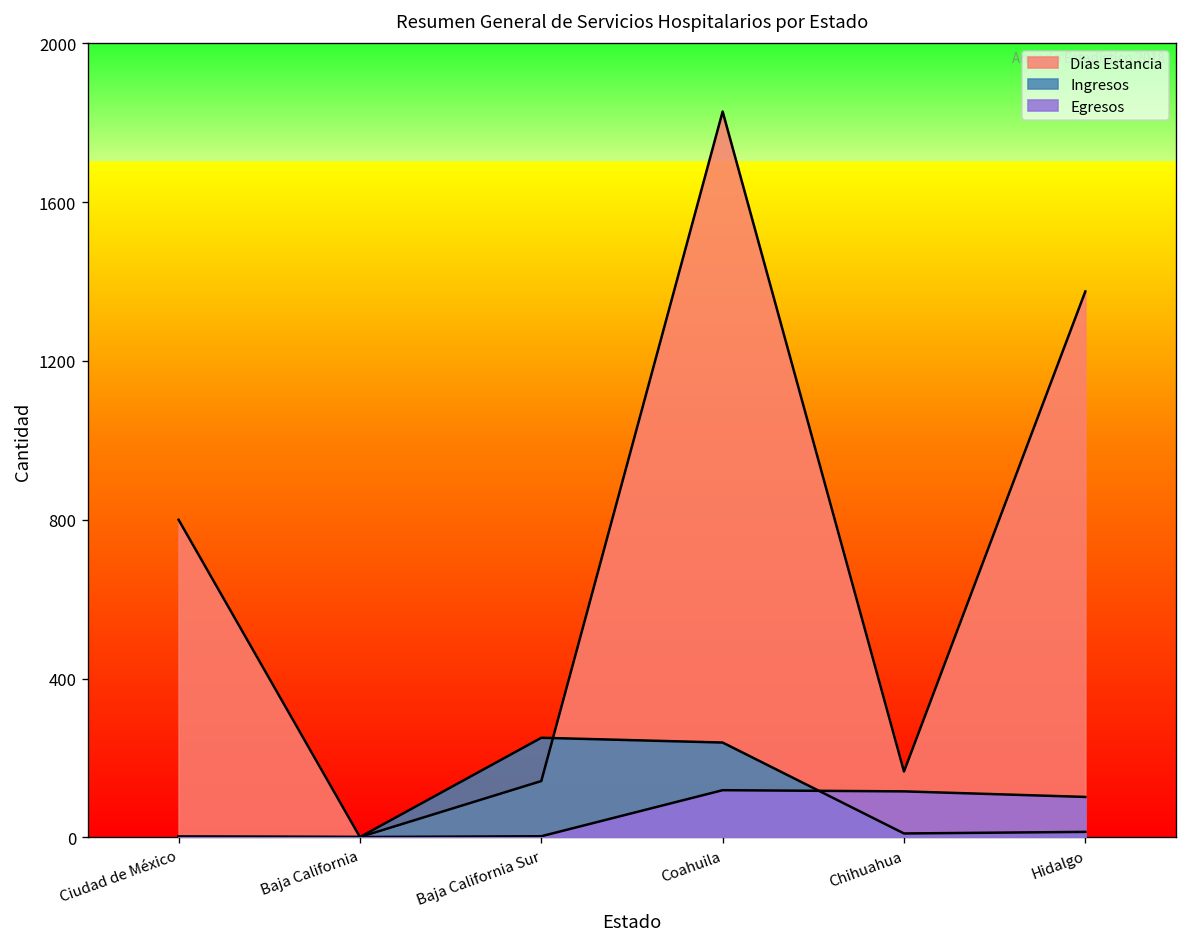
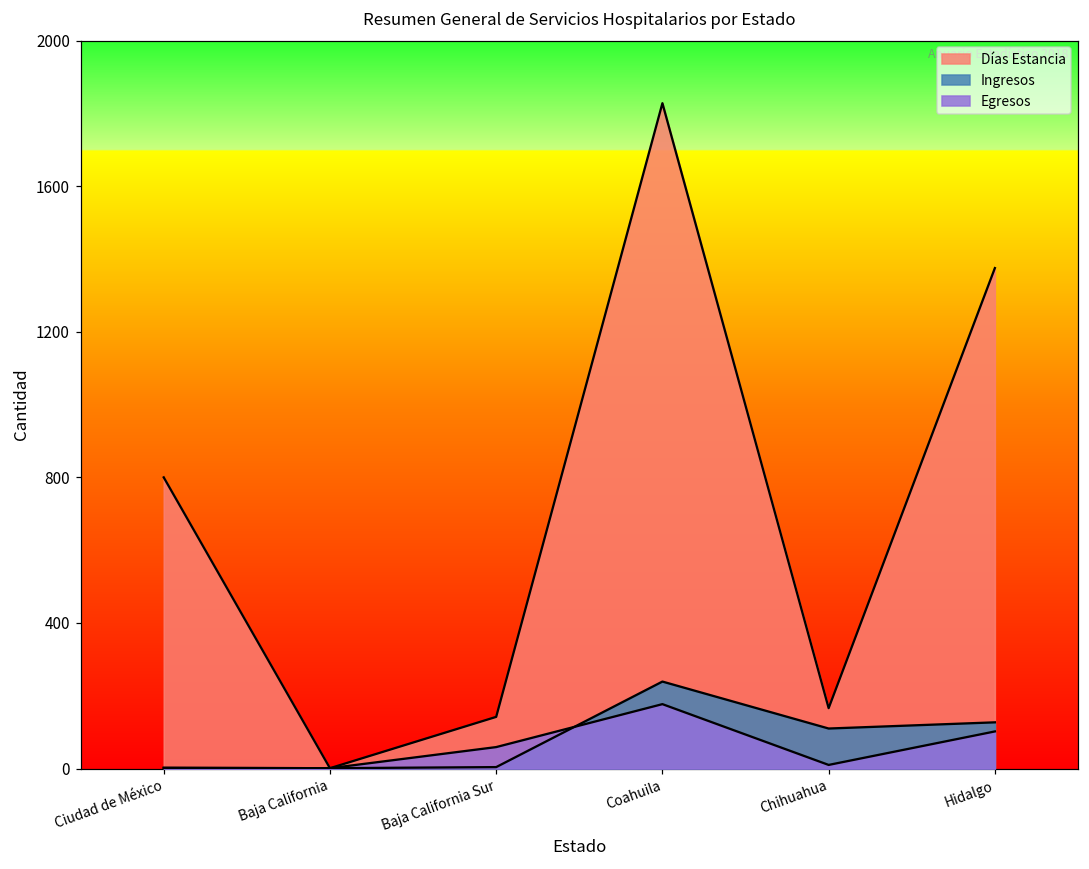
Ingresos, Baja California Sur: 250 -> 0
Egresos, Baja California Sur: 0 -> 60
Egresos, Coahuila: 120 -> 180
Ingresos, Chihuahua: 10 -> 110
Egresos, Chihuahua: 120 -> 10
Ingresos, Hidalgo: 10 -> 130
